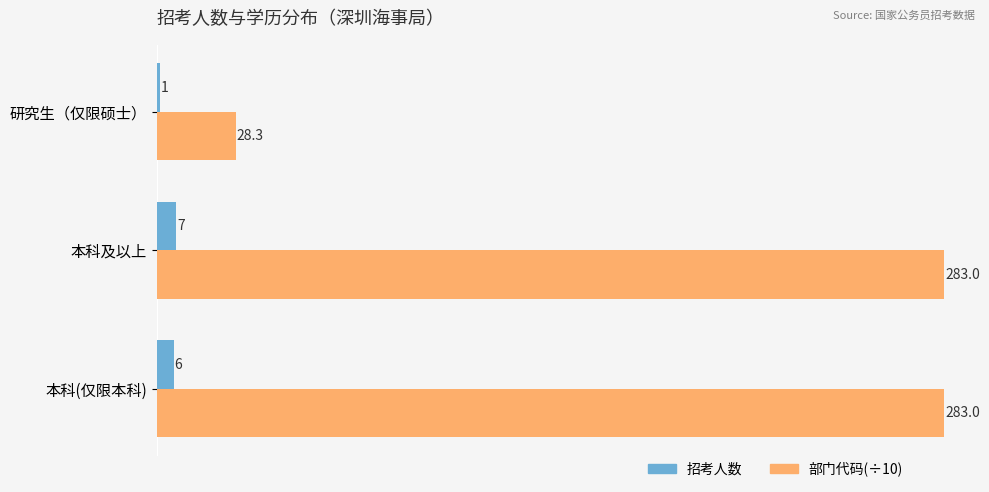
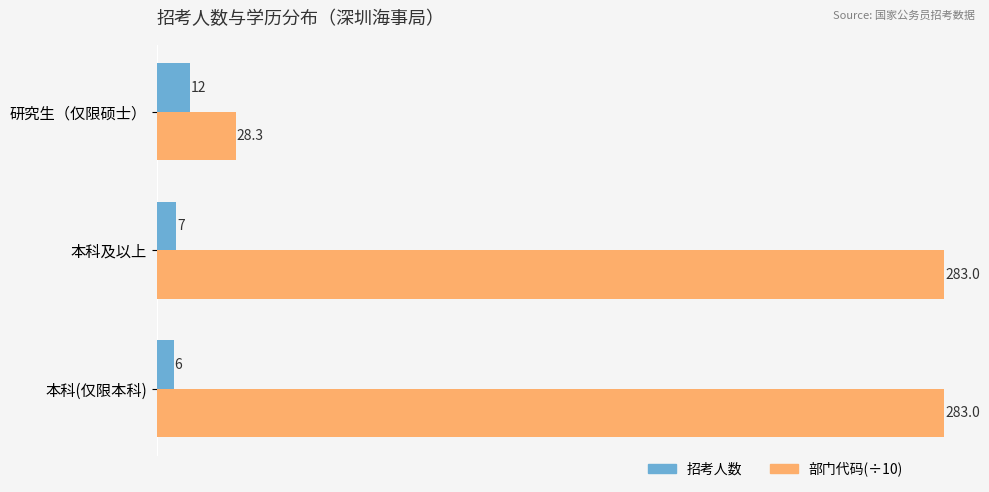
招考人数, 研究生（仅限硕士）: 1 -> 12
